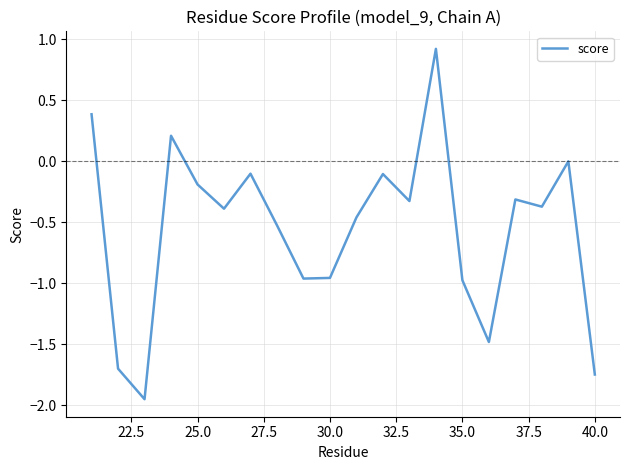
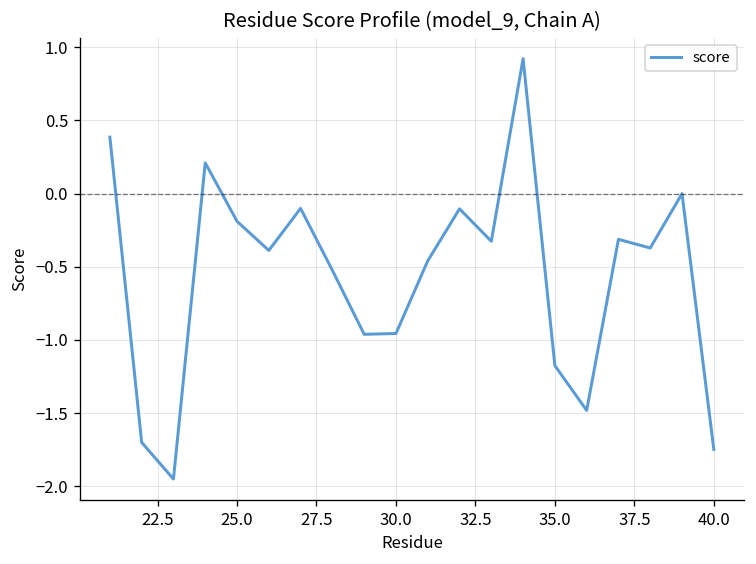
35.0: -0.97 -> -1.18
